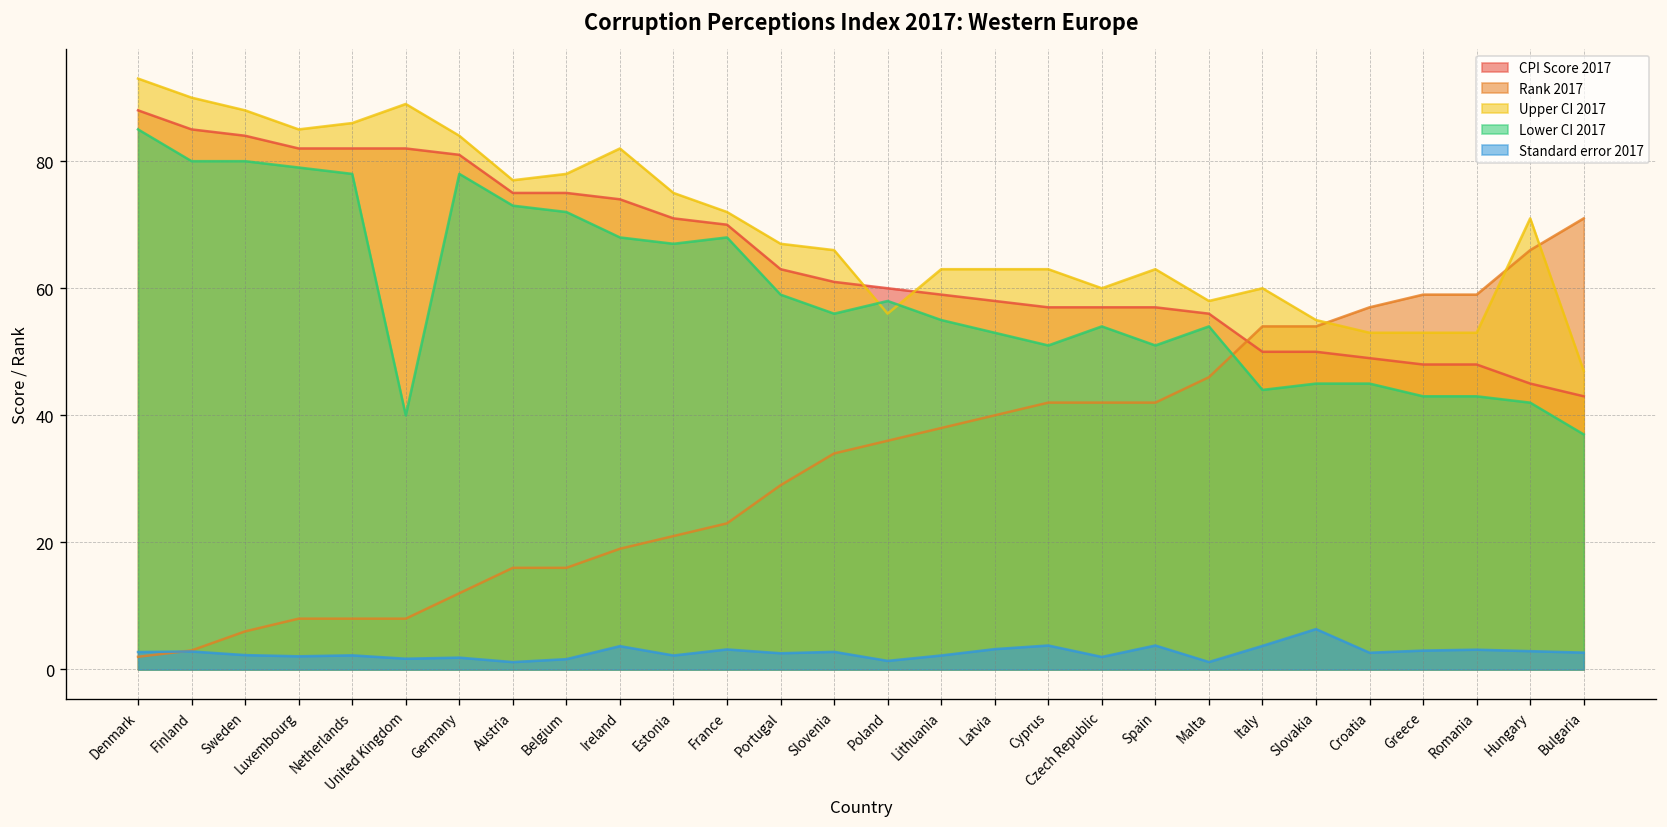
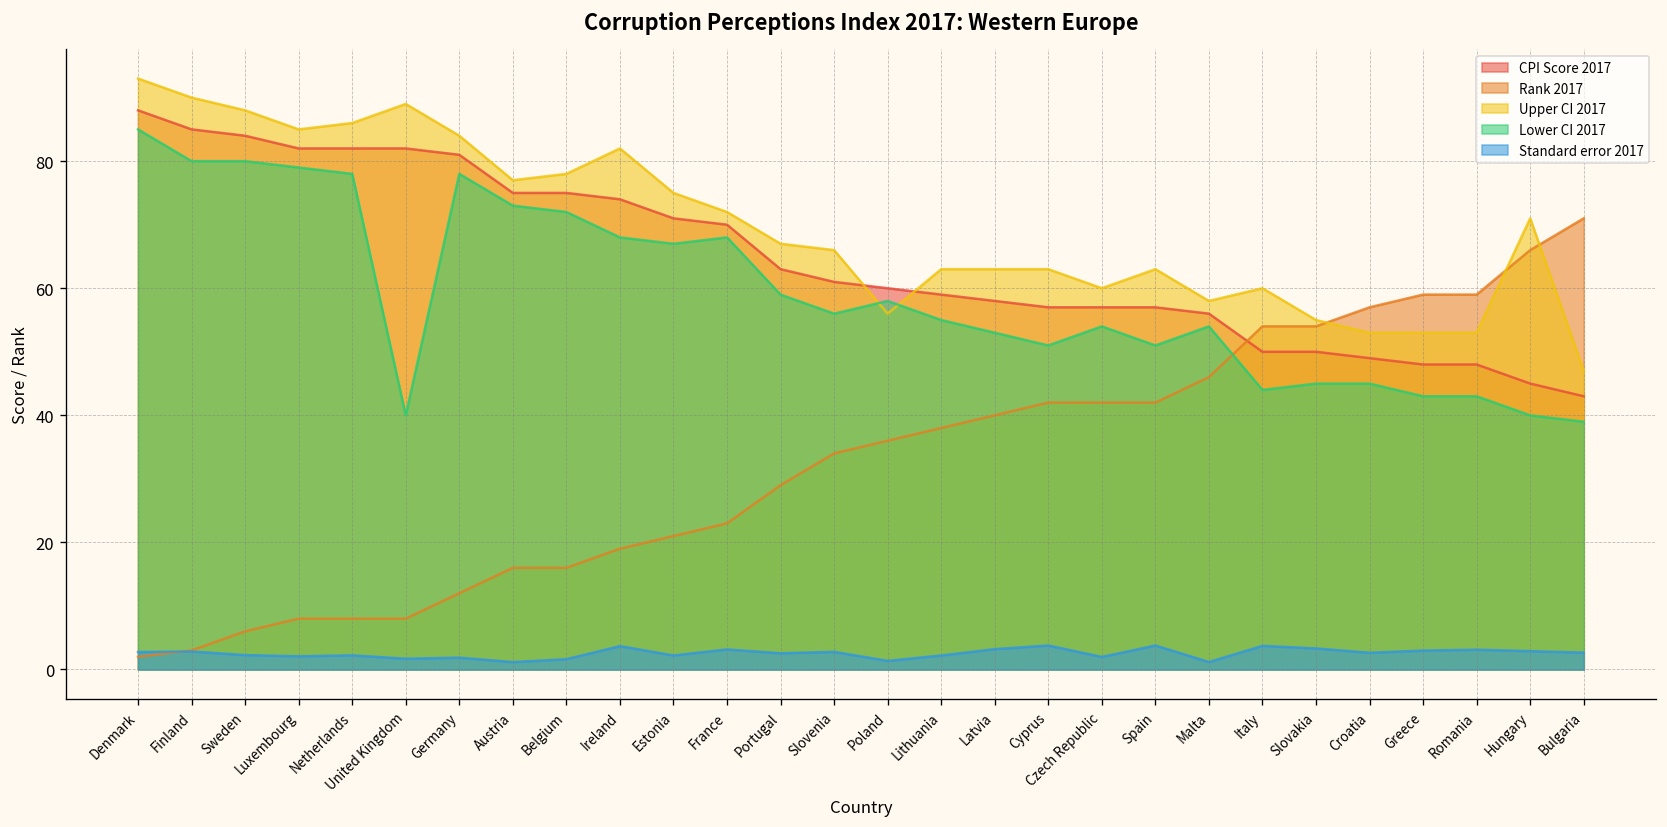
Standard error 2017, Slovakia: 6 -> 3
Lower CI 2017, Hungary: 42 -> 40
Lower CI 2017, Bulgaria: 37 -> 39
